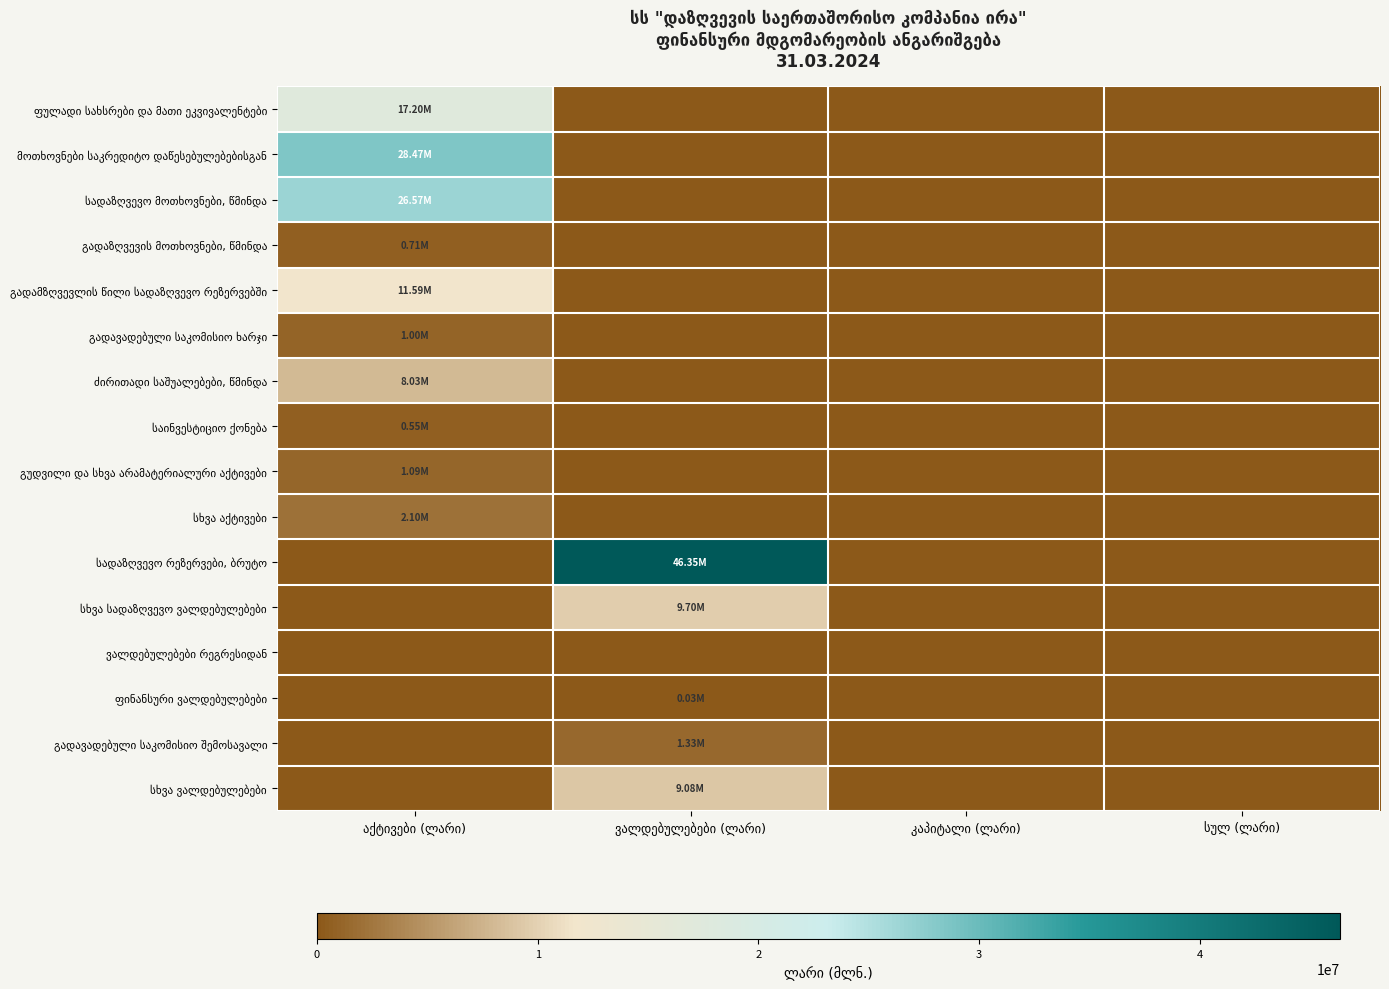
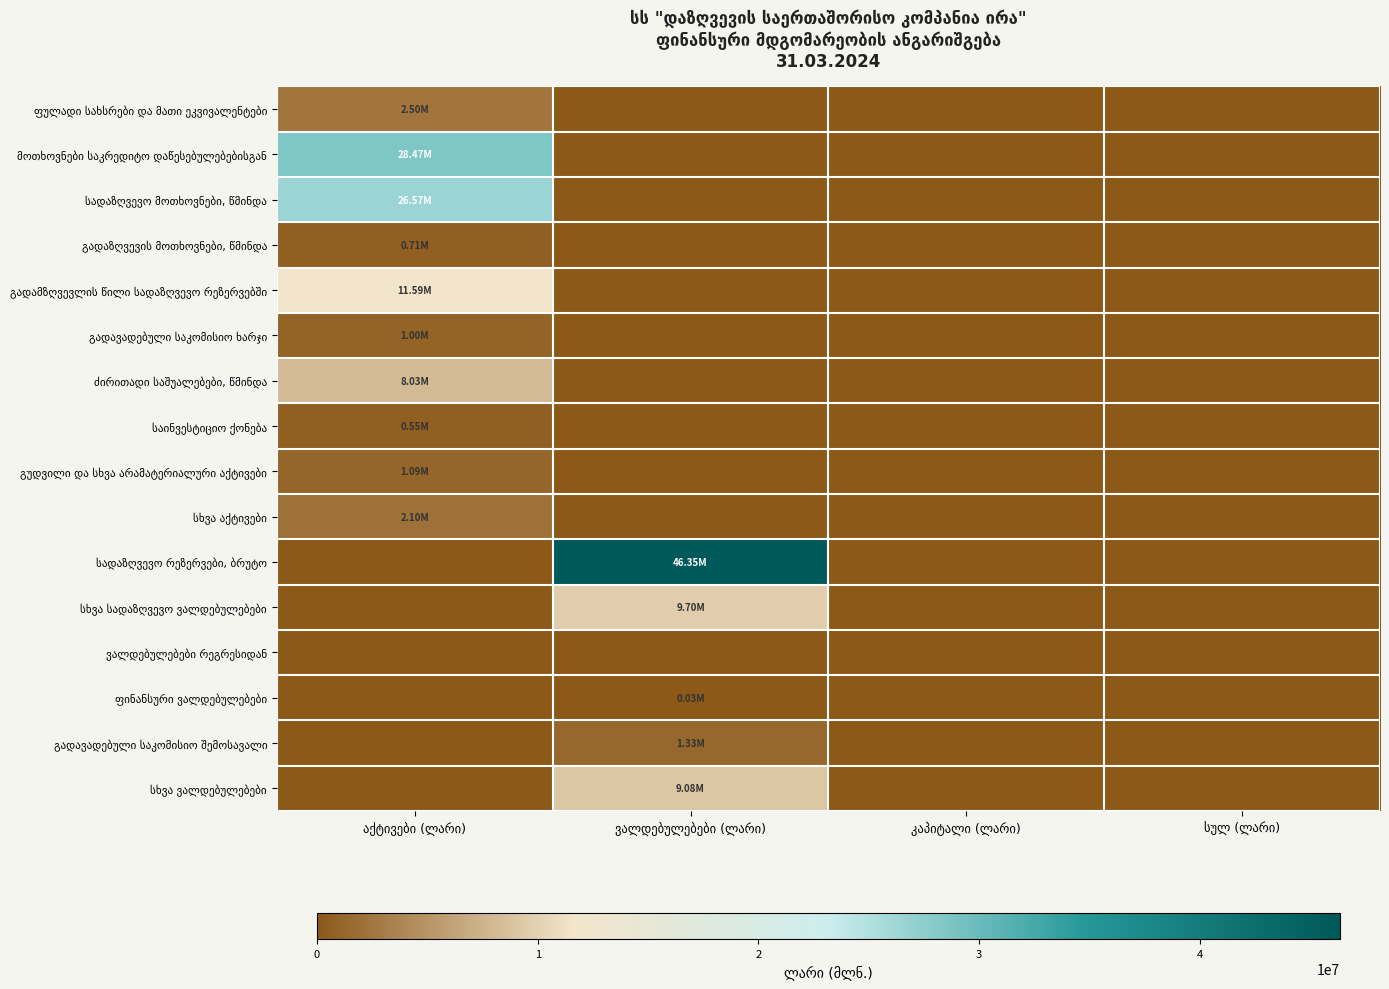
ფულადი სახსრები და მათი ეკვივალენტები, აქტივები (ლარი): 17.20M -> 2.50M
